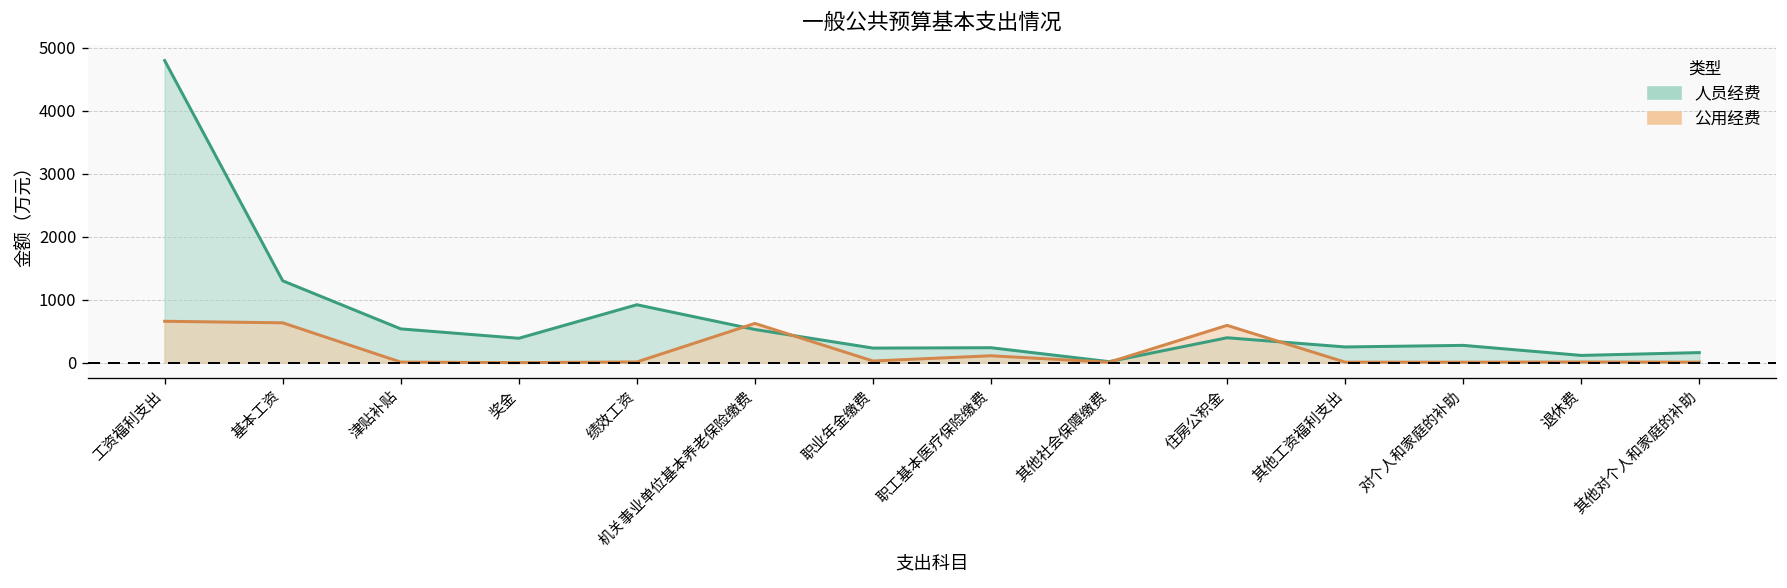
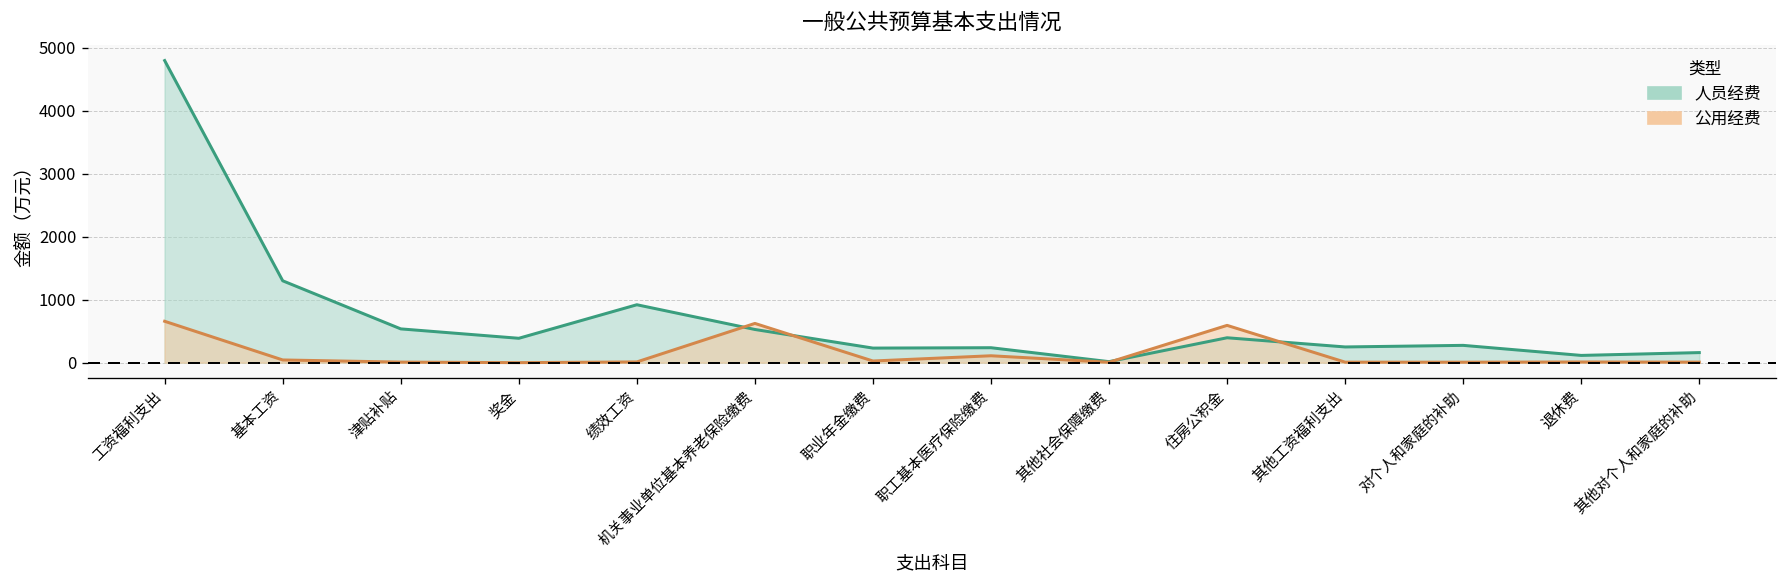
公用经费, 基本工资: 600 -> 0
